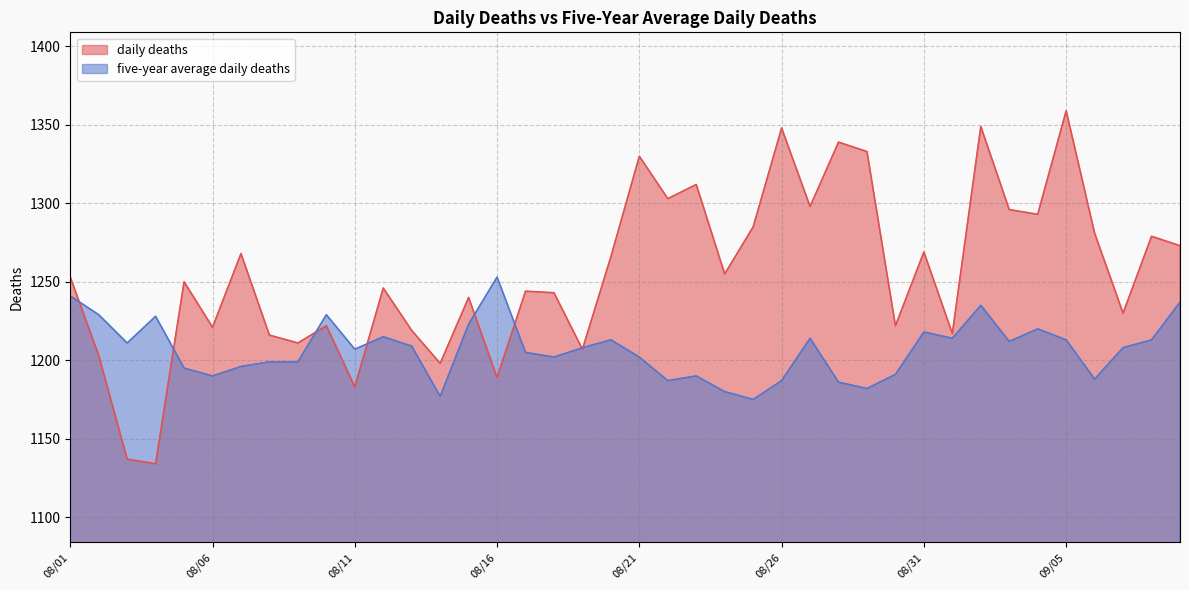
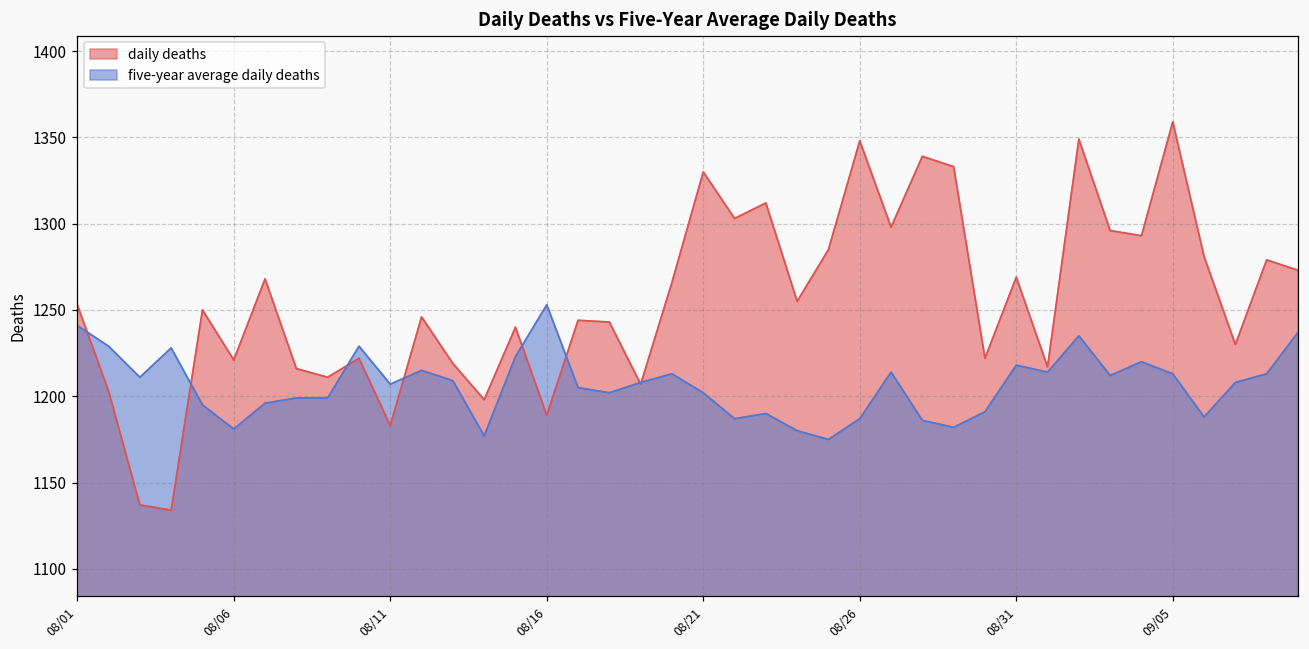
five-year average daily deaths, 08/06: 1190 -> 1181
